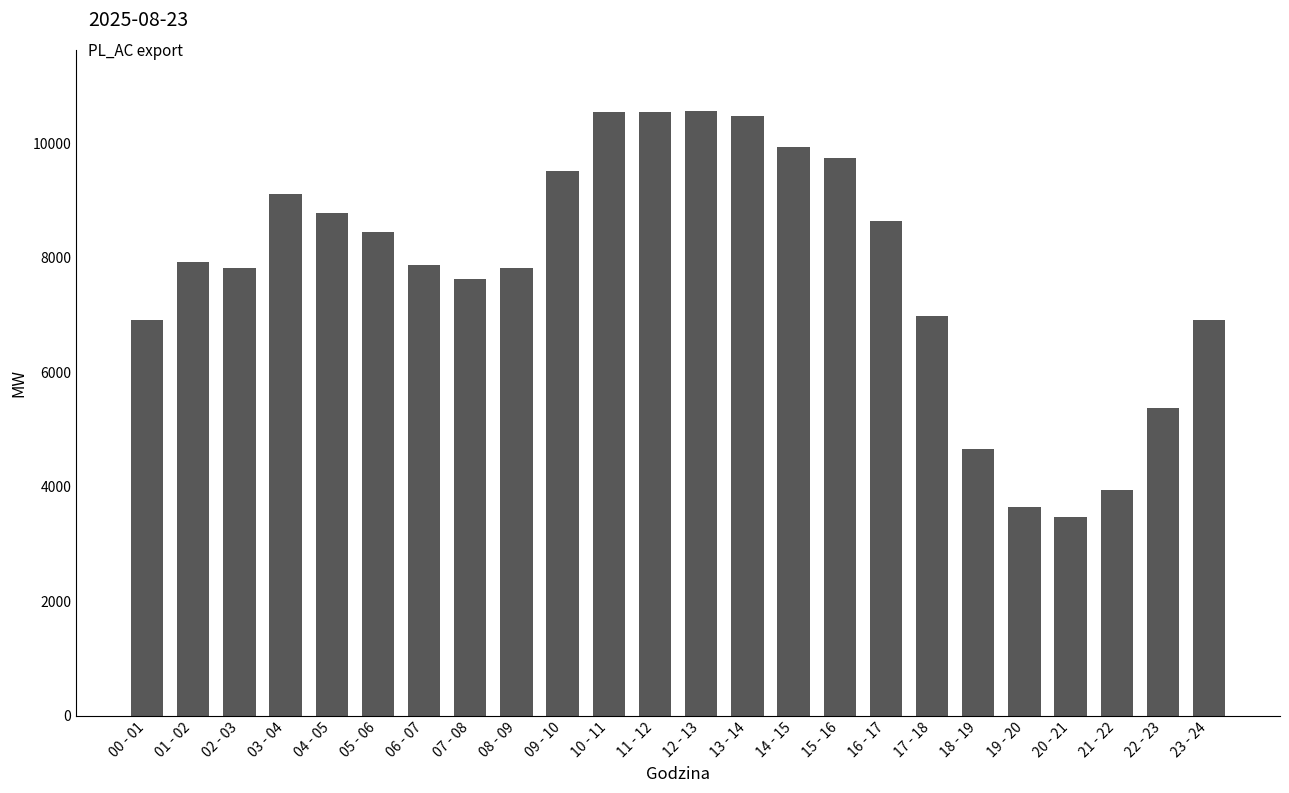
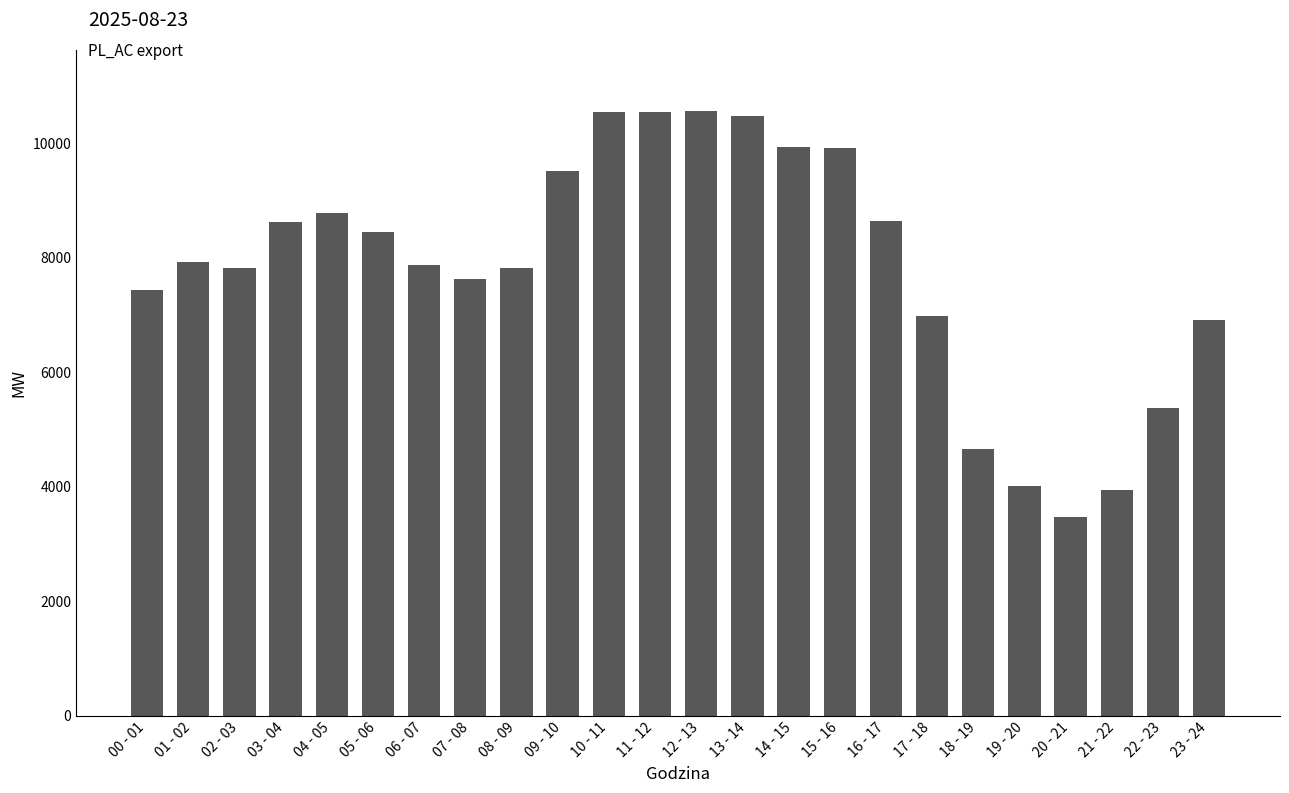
00 - 01: 6900 -> 7400
03 - 04: 9100 -> 8600
15 - 16: 9700 -> 9900
19 - 20: 3700 -> 4000
